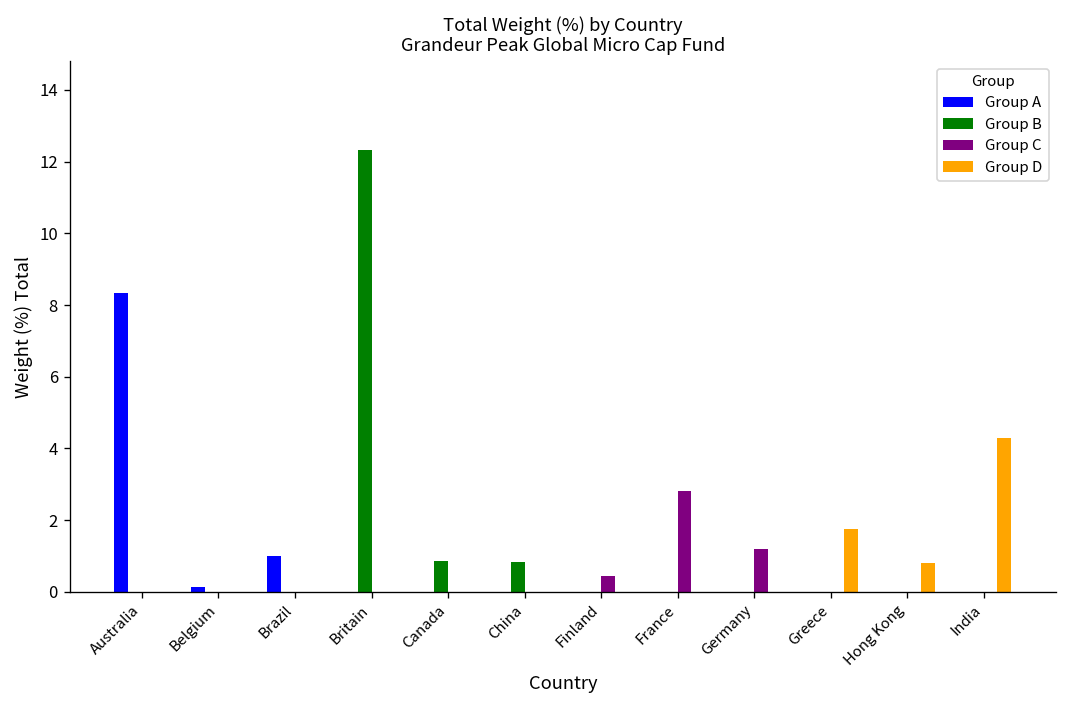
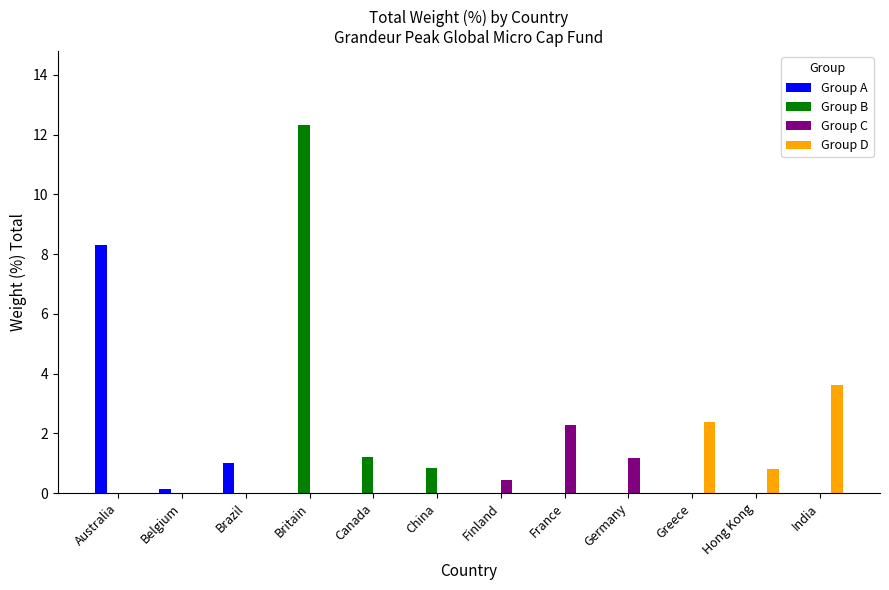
Group B, Canada: 0.8 -> 1.2
Group C, France: 2.8 -> 2.3
Group D, Greece: 1.8 -> 2.4
Group D, India: 4.3 -> 3.6
